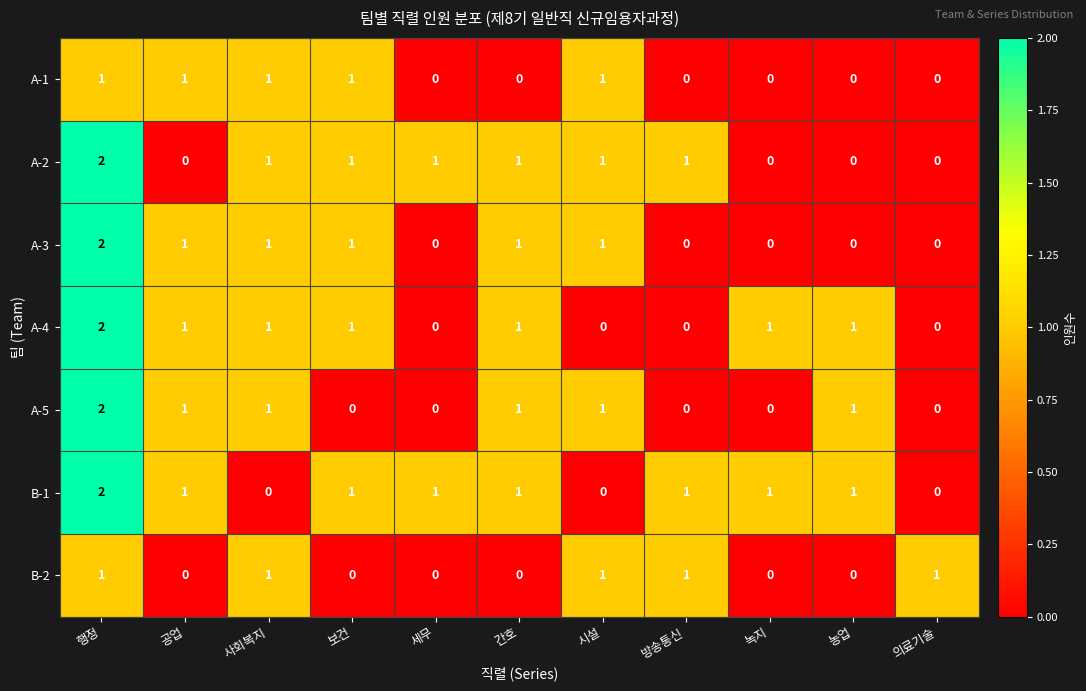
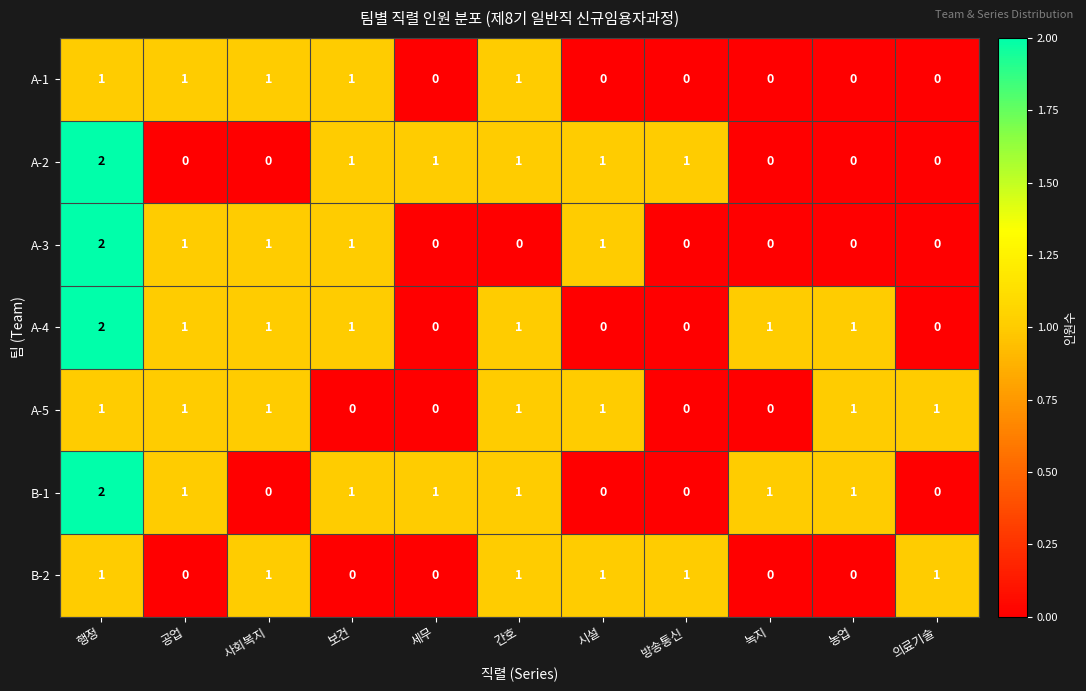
A-1, 간호: 0 -> 1
A-1, 시설: 1 -> 0
A-2, 사회복지: 1 -> 0
A-3, 간호: 1 -> 0
A-5, 행정: 2 -> 1
A-5, 의료기술: 0 -> 1
B-1, 방송통신: 1 -> 0
B-2, 간호: 0 -> 1
